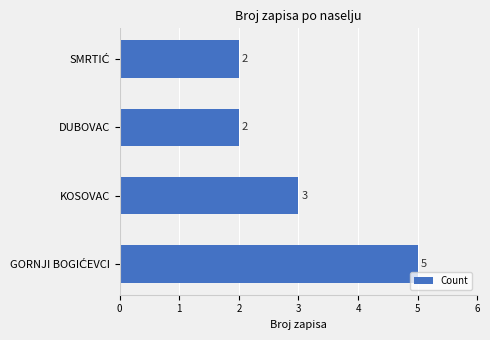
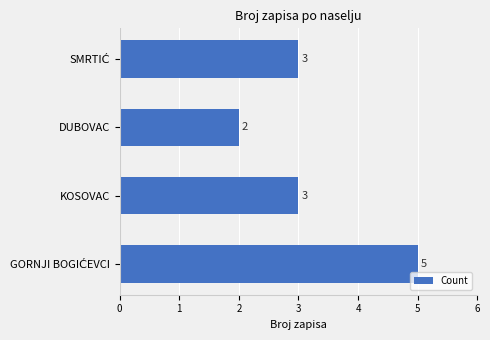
SMRTIĆ: 2 -> 3
